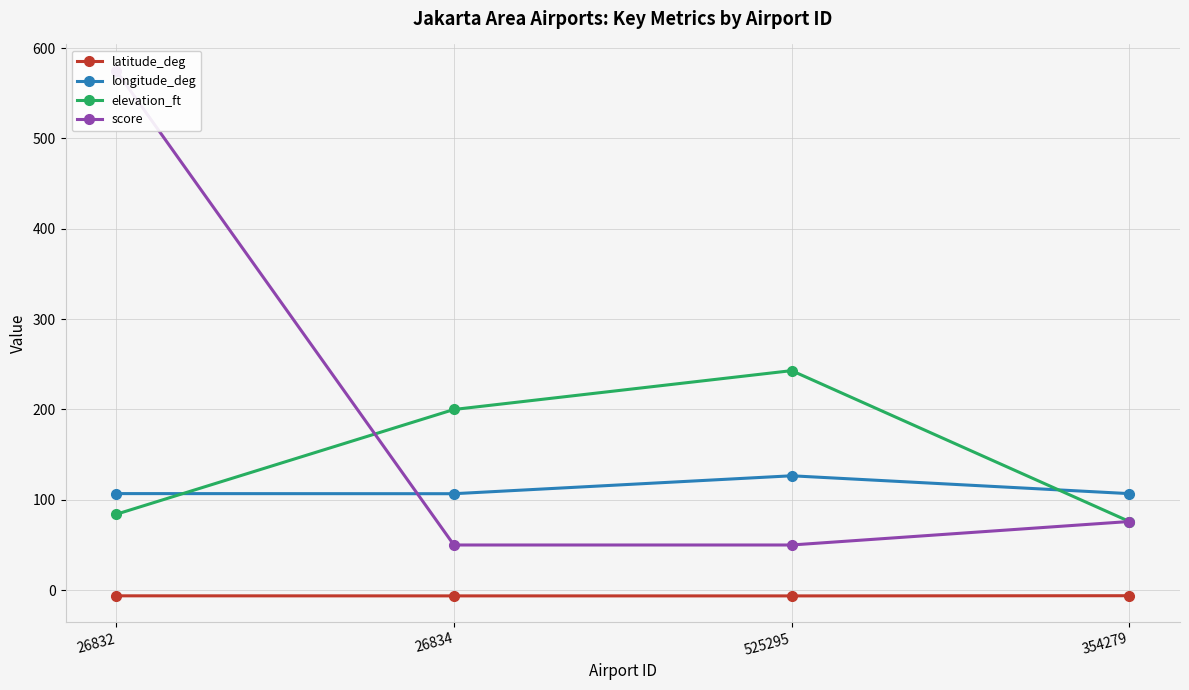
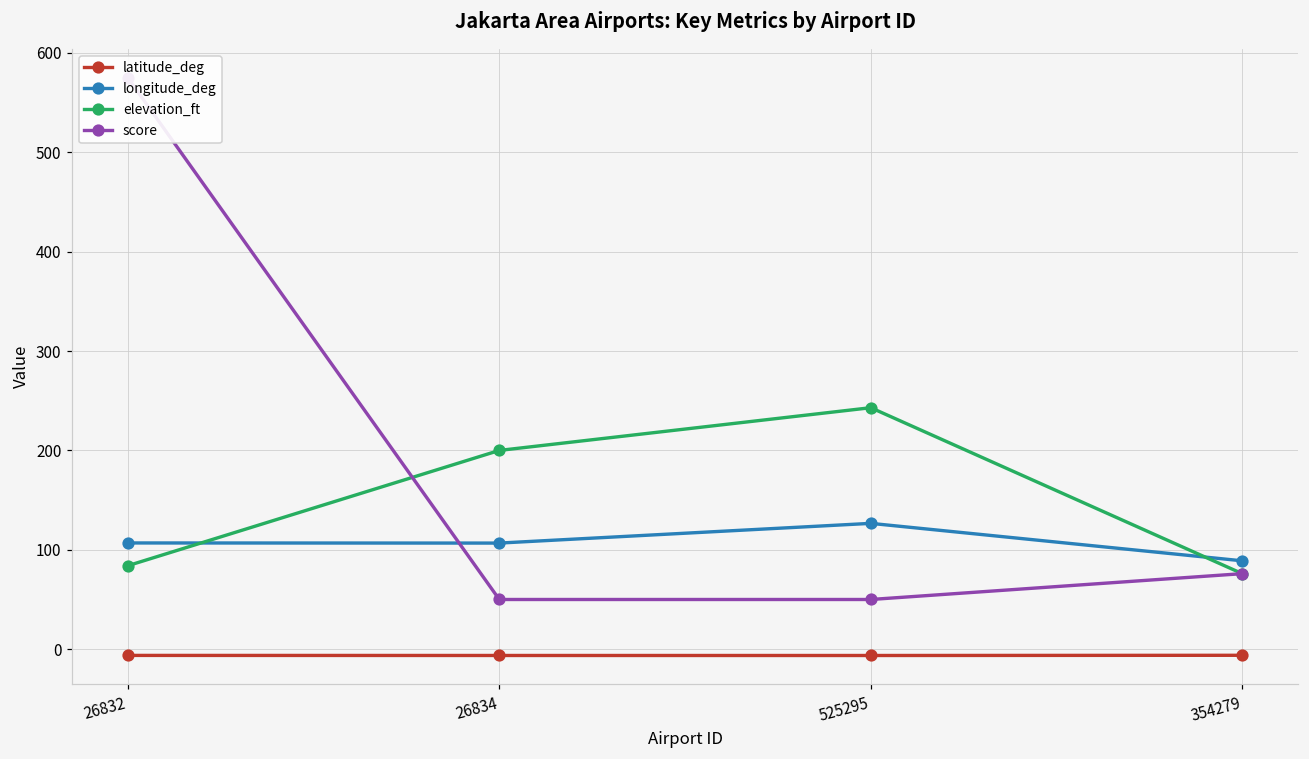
longitude_deg, 354279: 110 -> 90
